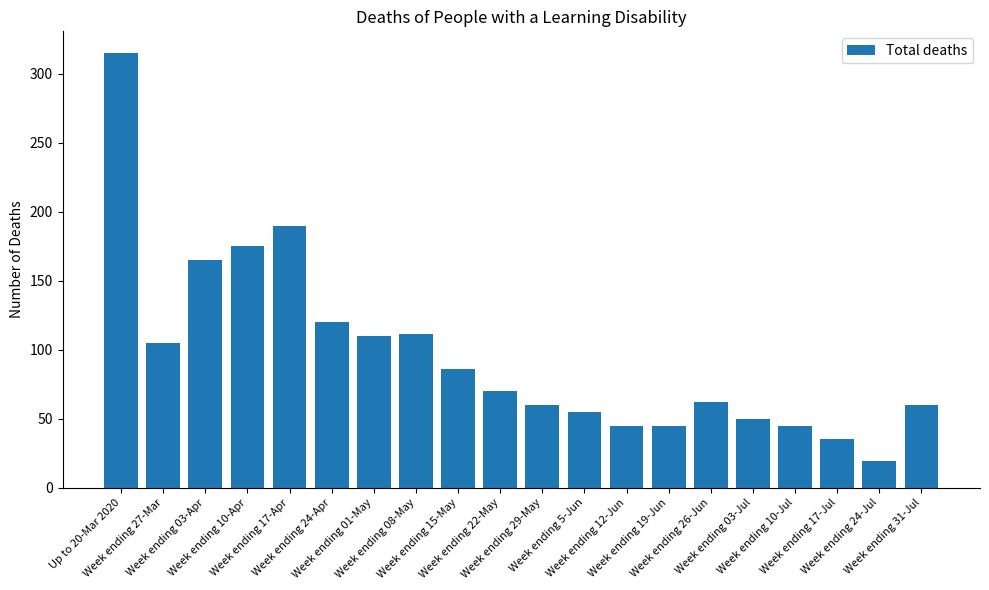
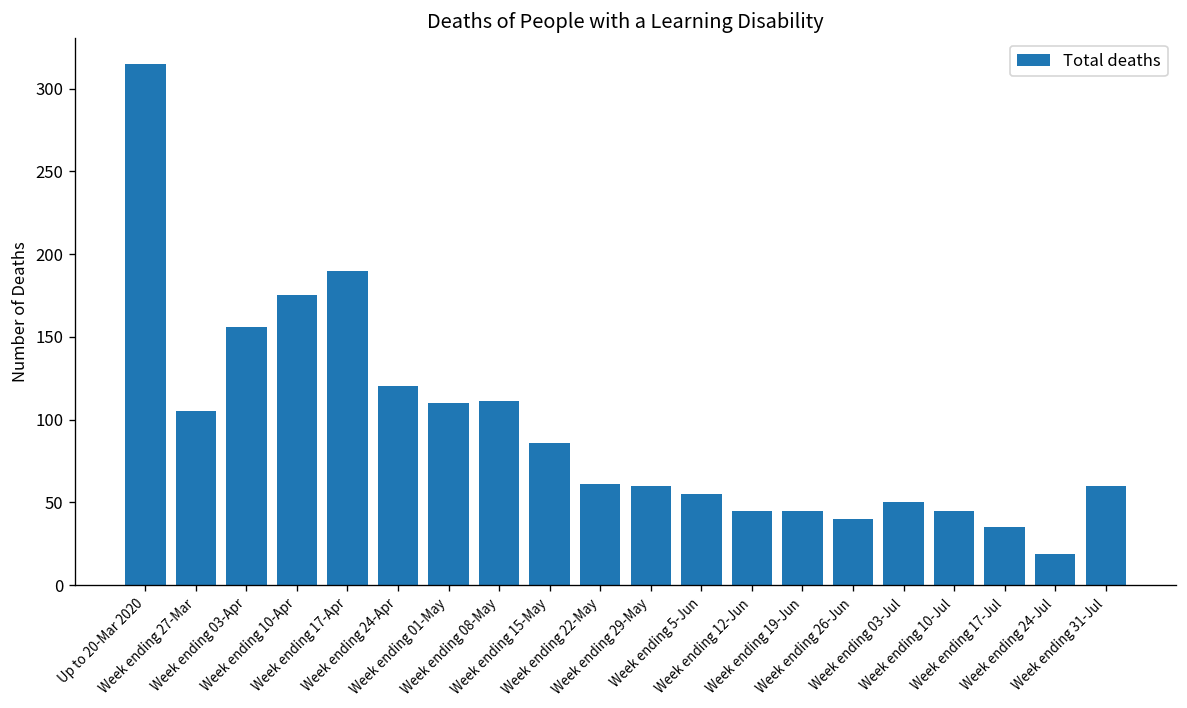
Week ending 03-Apr: 165 -> 156
Week ending 22-May: 70 -> 61
Week ending 26-Jun: 62 -> 40
